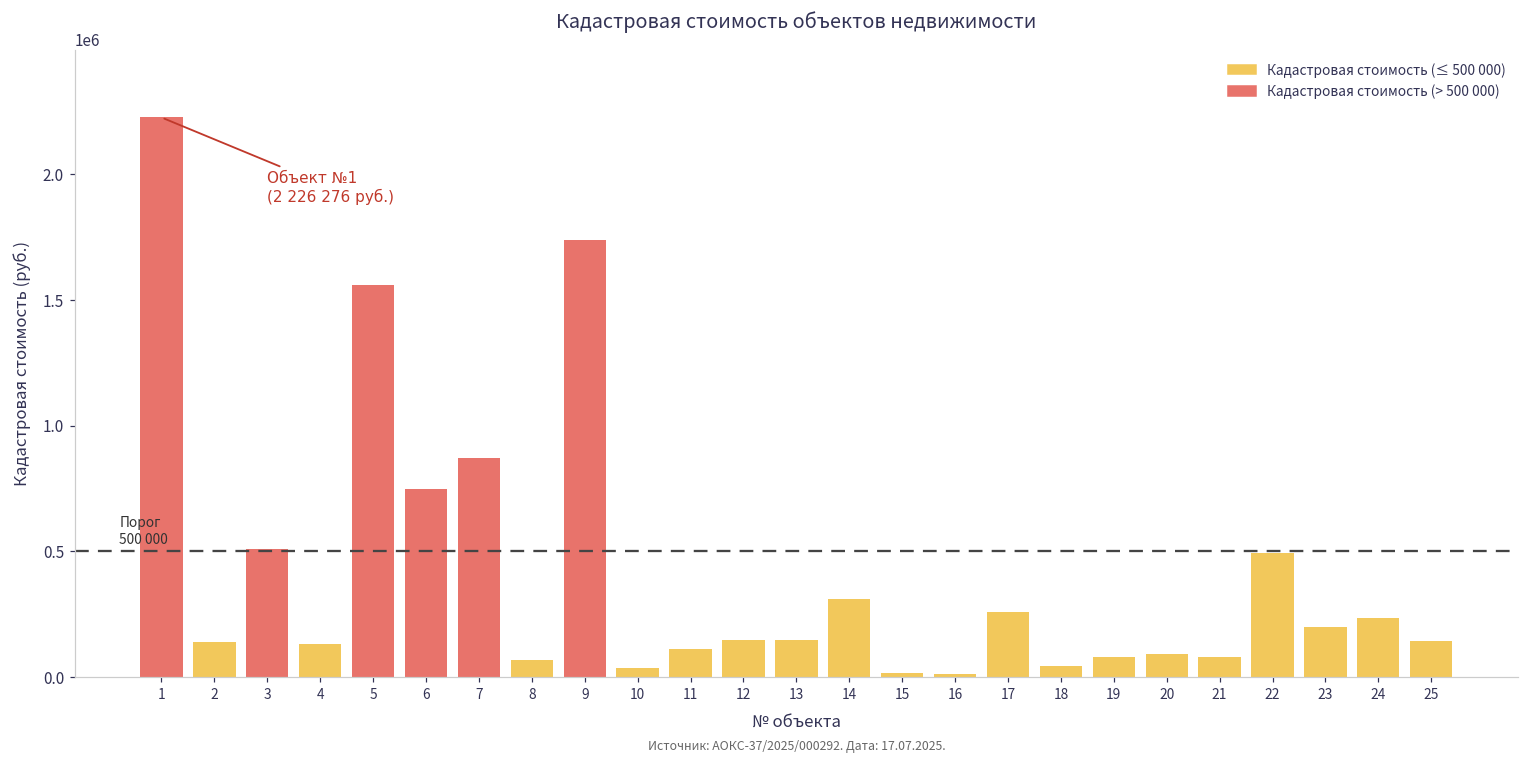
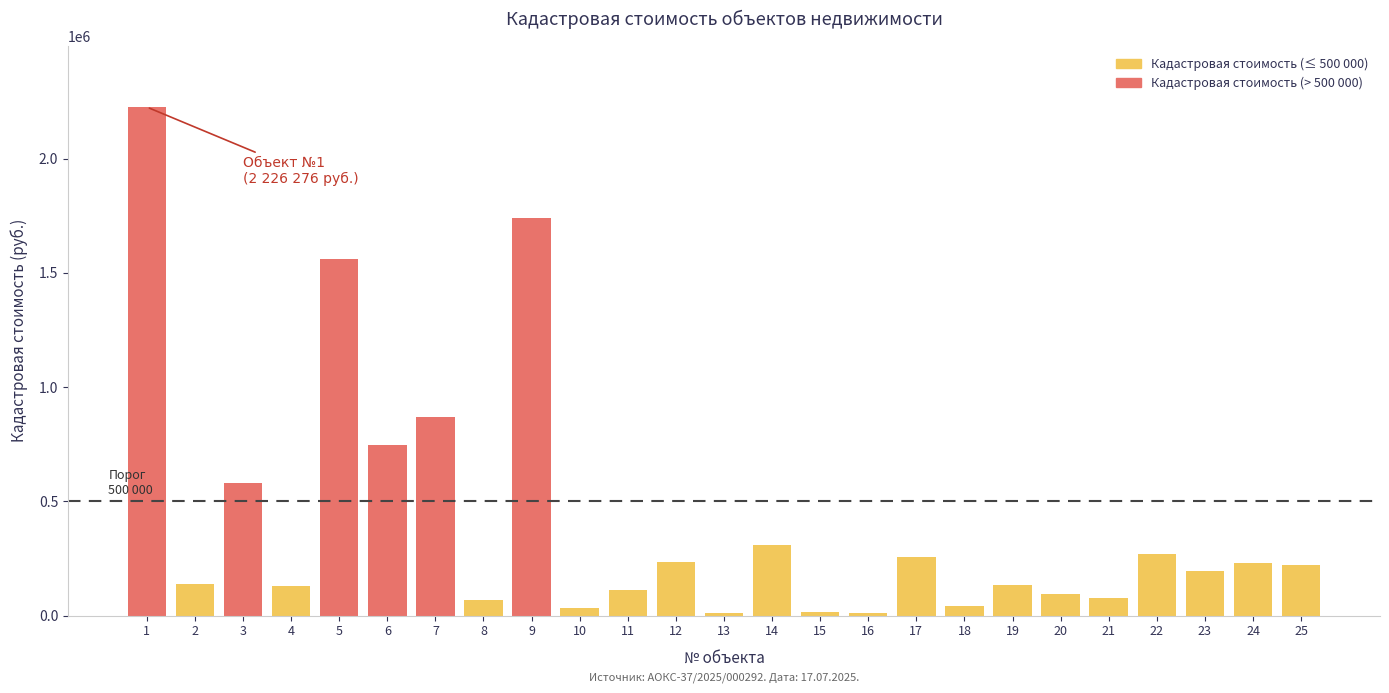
3: 510000 -> 580000
12: 150000 -> 230000
13: 150000 -> 10000
19: 80000 -> 140000
22: 490000 -> 270000
25: 140000 -> 220000
